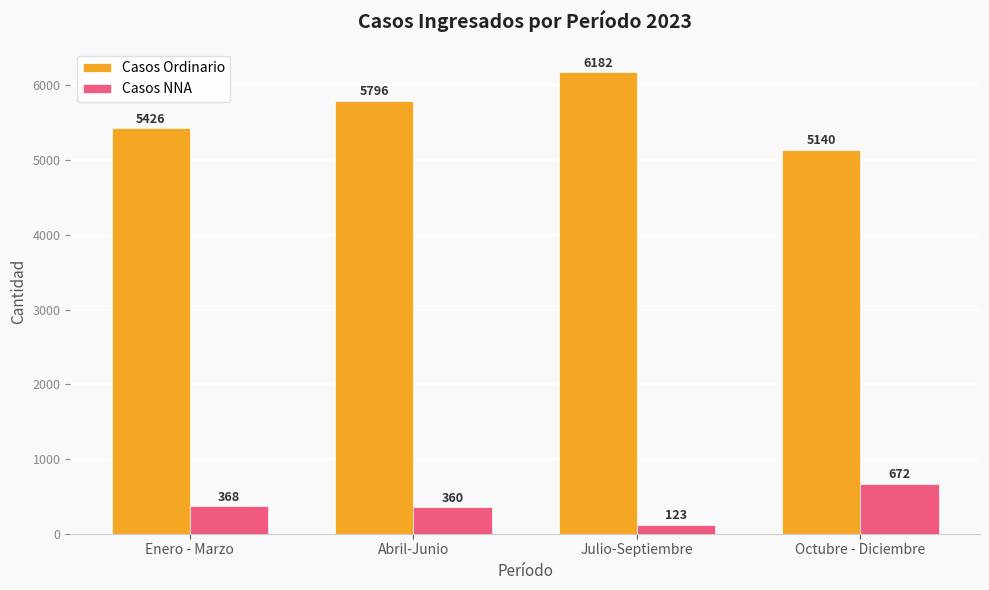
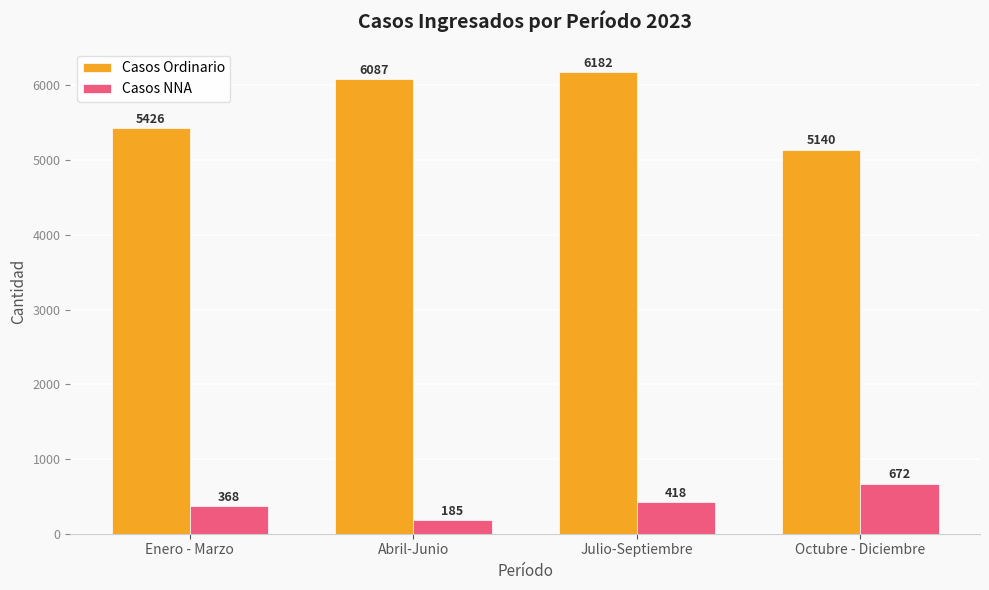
Casos Ordinario, Abril-Junio: 5796 -> 6087
Casos NNA, Abril-Junio: 360 -> 185
Casos NNA, Julio-Septiembre: 123 -> 418
